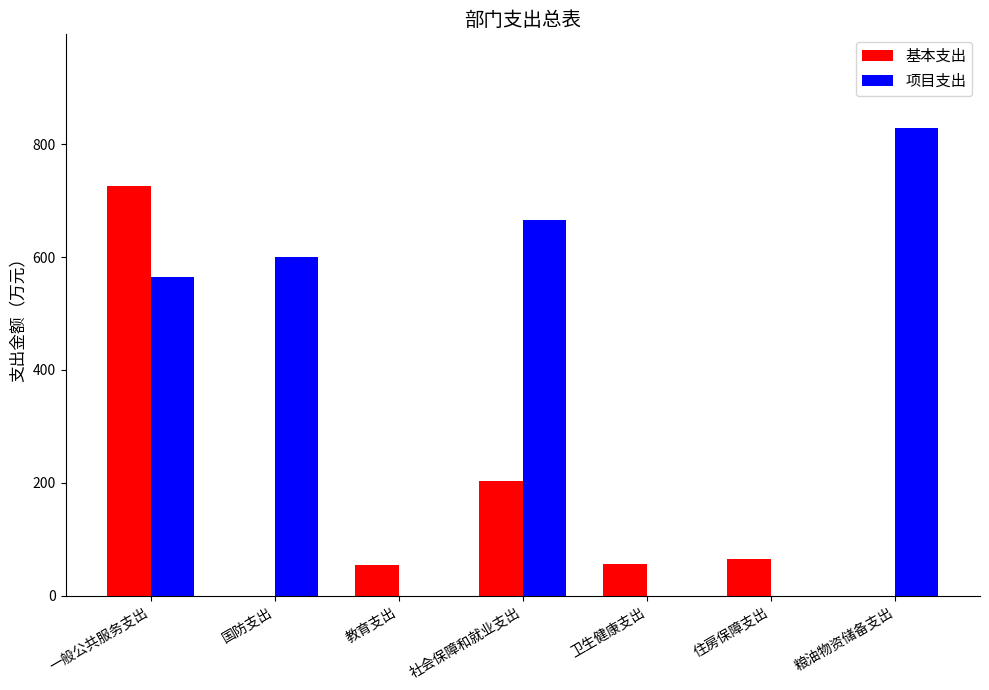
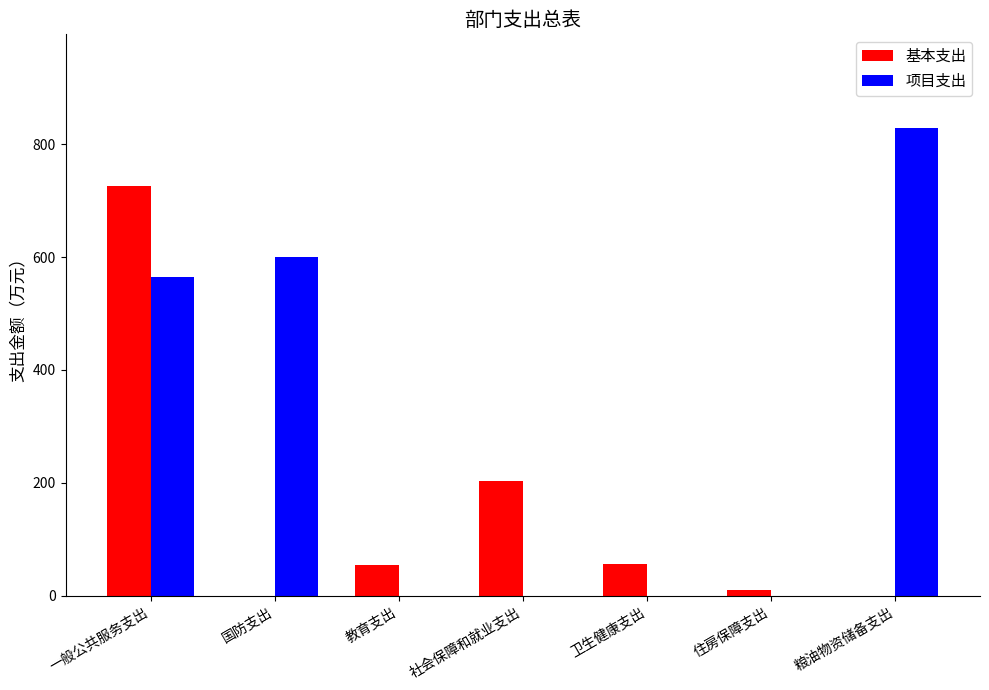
项目支出, 社会保障和就业支出: 670 -> 0
基本支出, 住房保障支出: 70 -> 10
